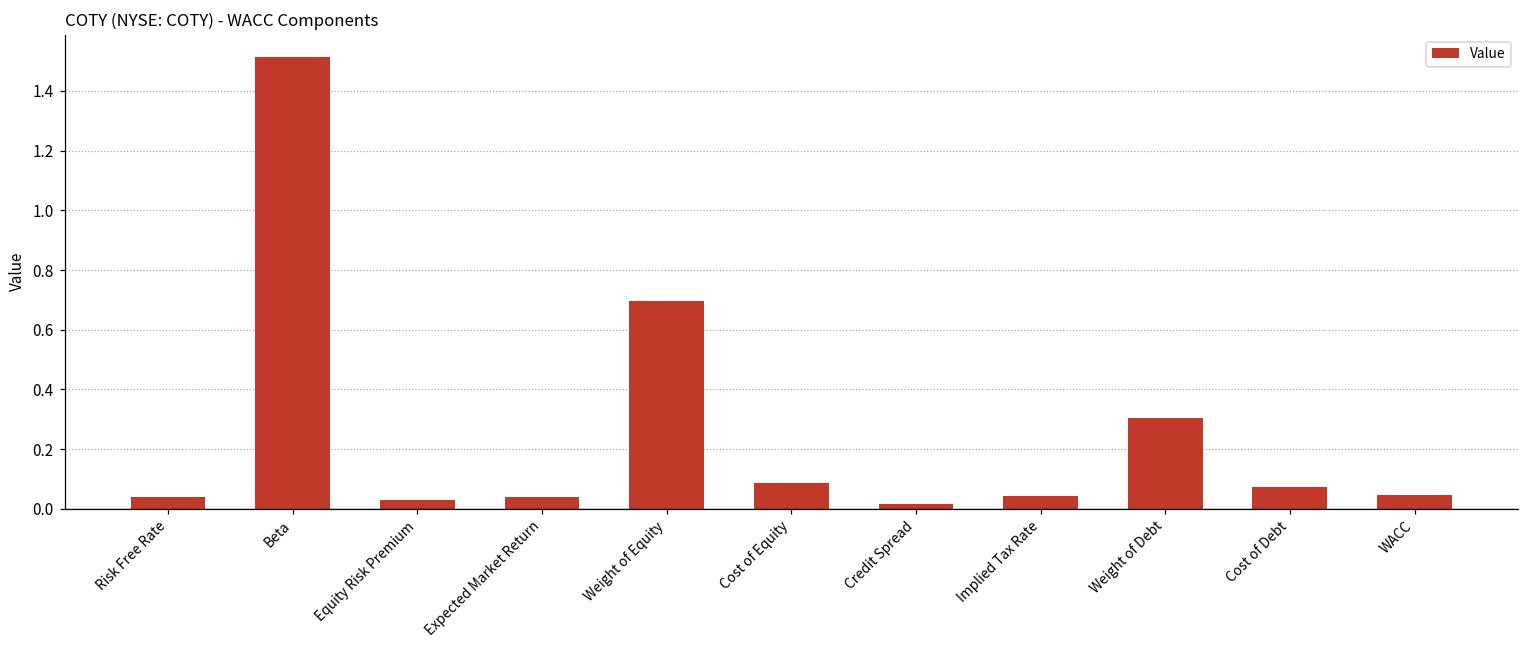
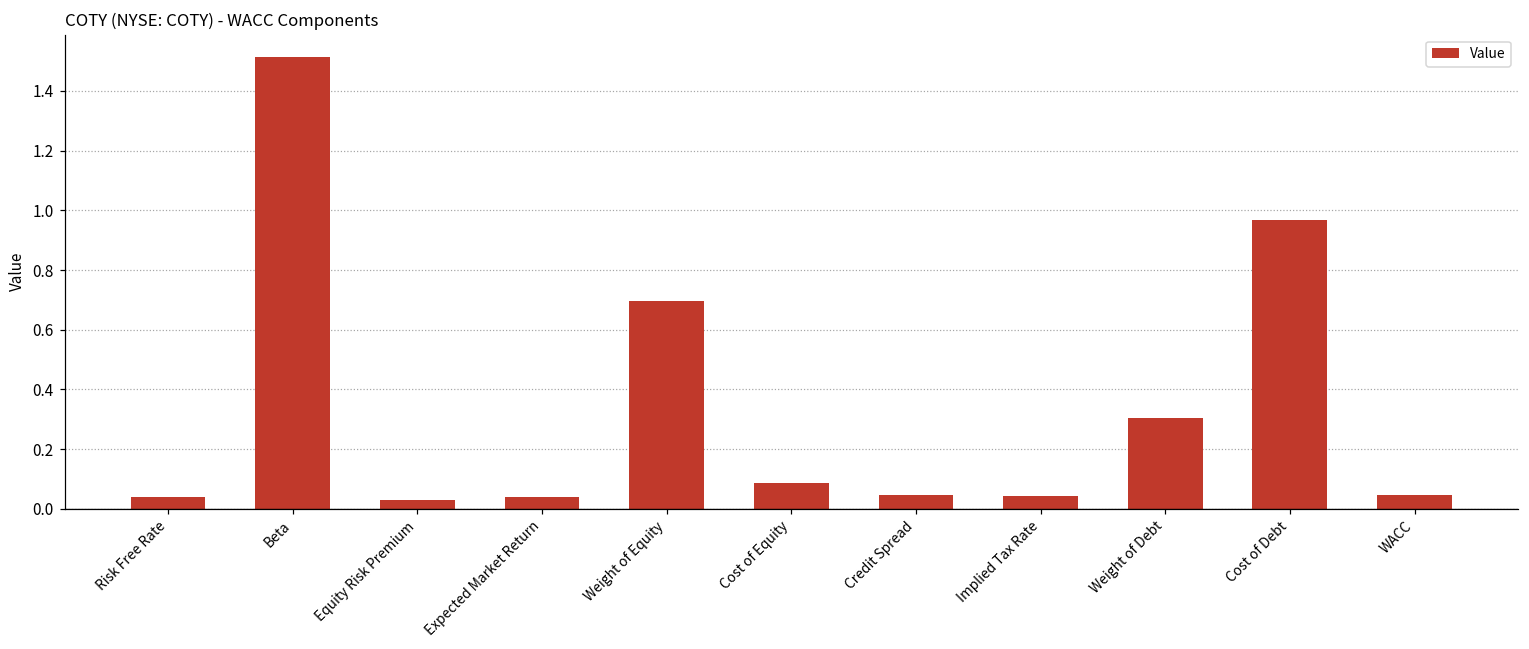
Credit Spread: 0.02 -> 0.05
Cost of Debt: 0.07 -> 0.97
